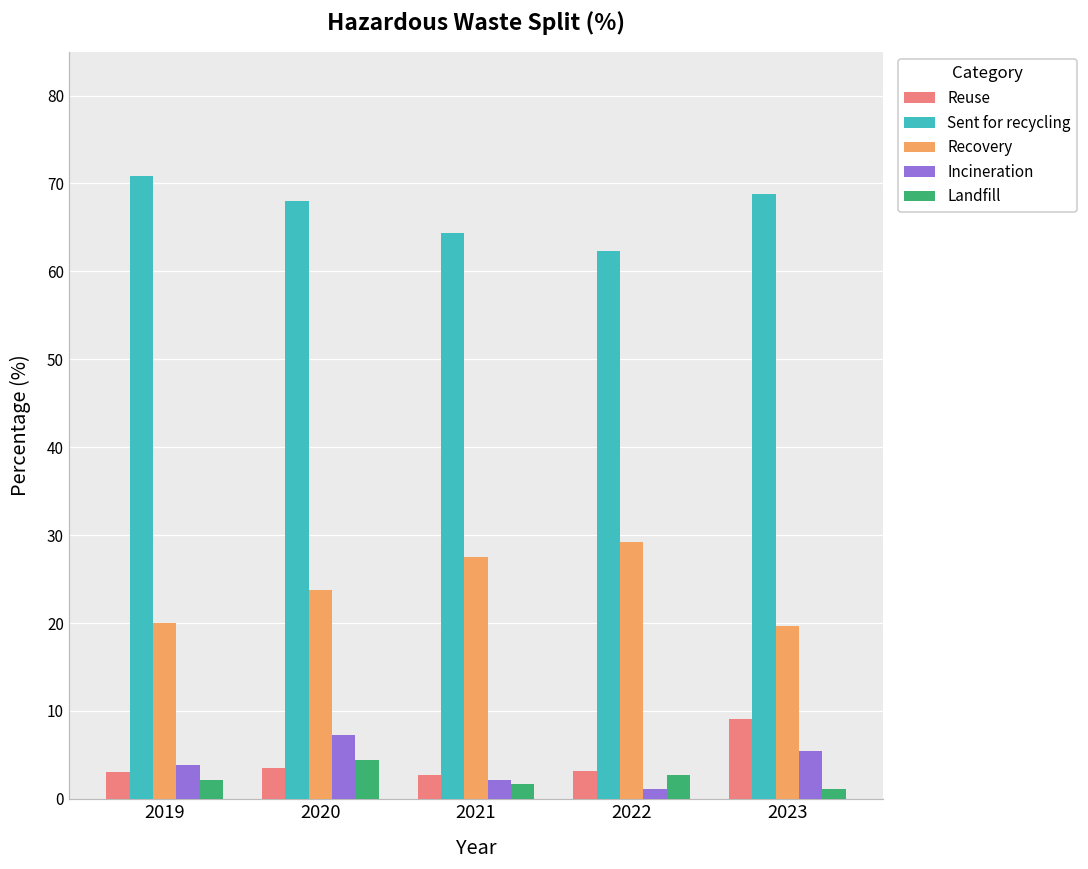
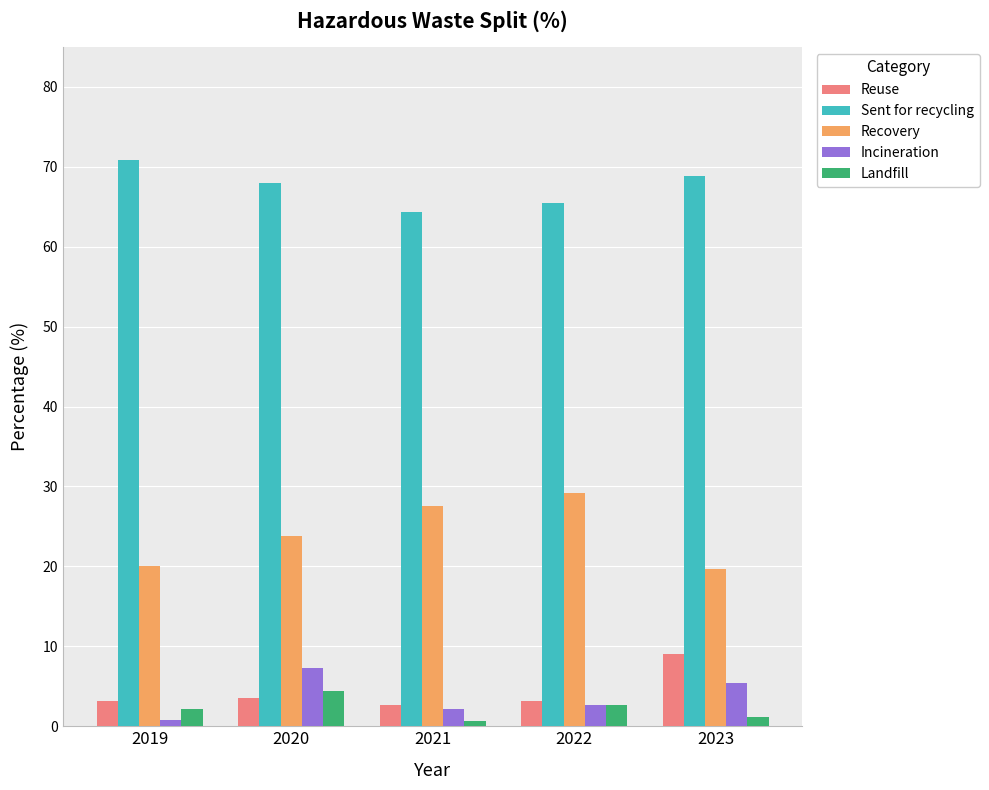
Incineration, 2019: 4 -> 1
Landfill, 2021: 2 -> 1
Sent for recycling, 2022: 62 -> 66
Incineration, 2022: 1 -> 3
